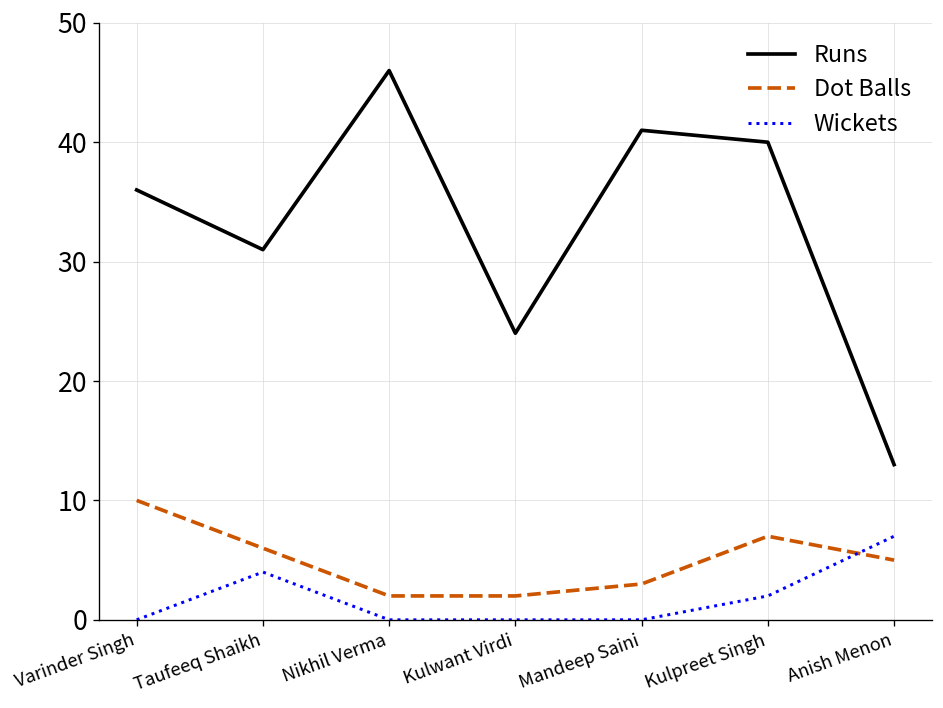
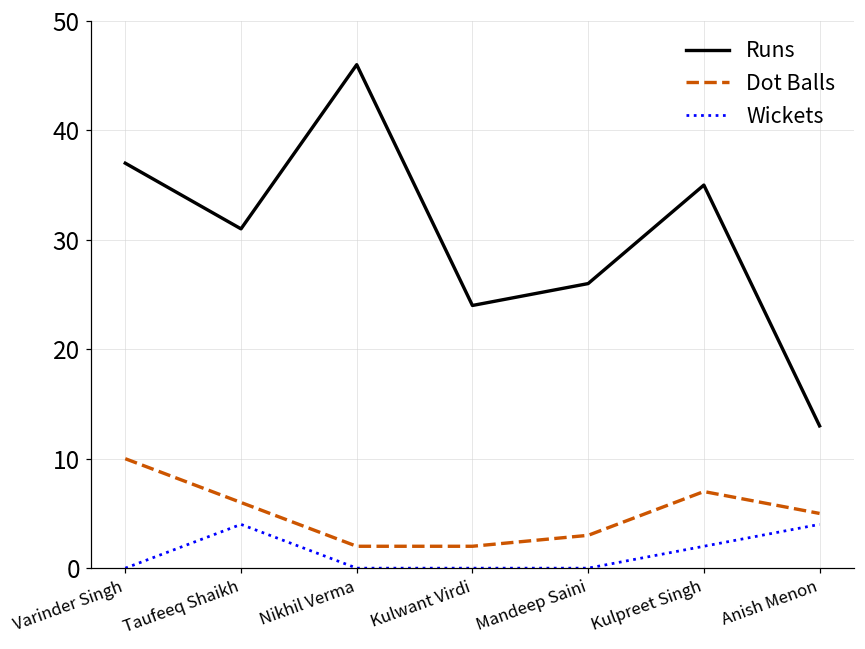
Runs, Varinder Singh: 36 -> 37
Runs, Mandeep Saini: 41 -> 26
Runs, Kulpreet Singh: 40 -> 35
Wickets, Anish Menon: 7 -> 4
